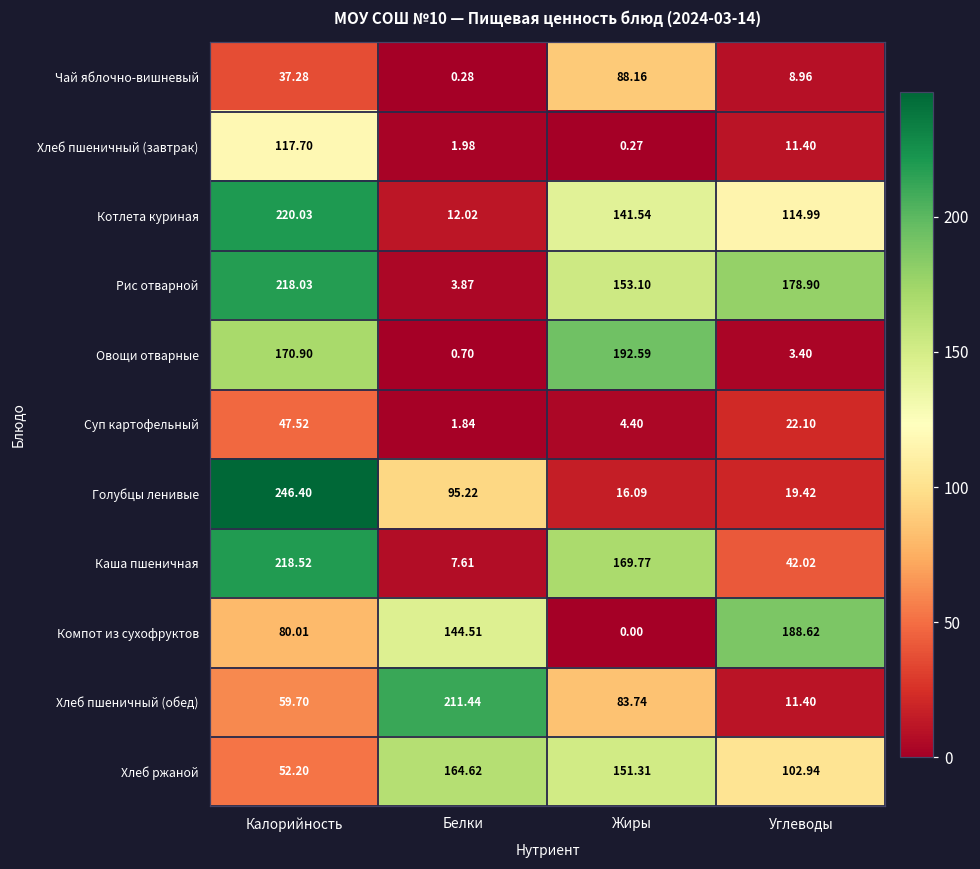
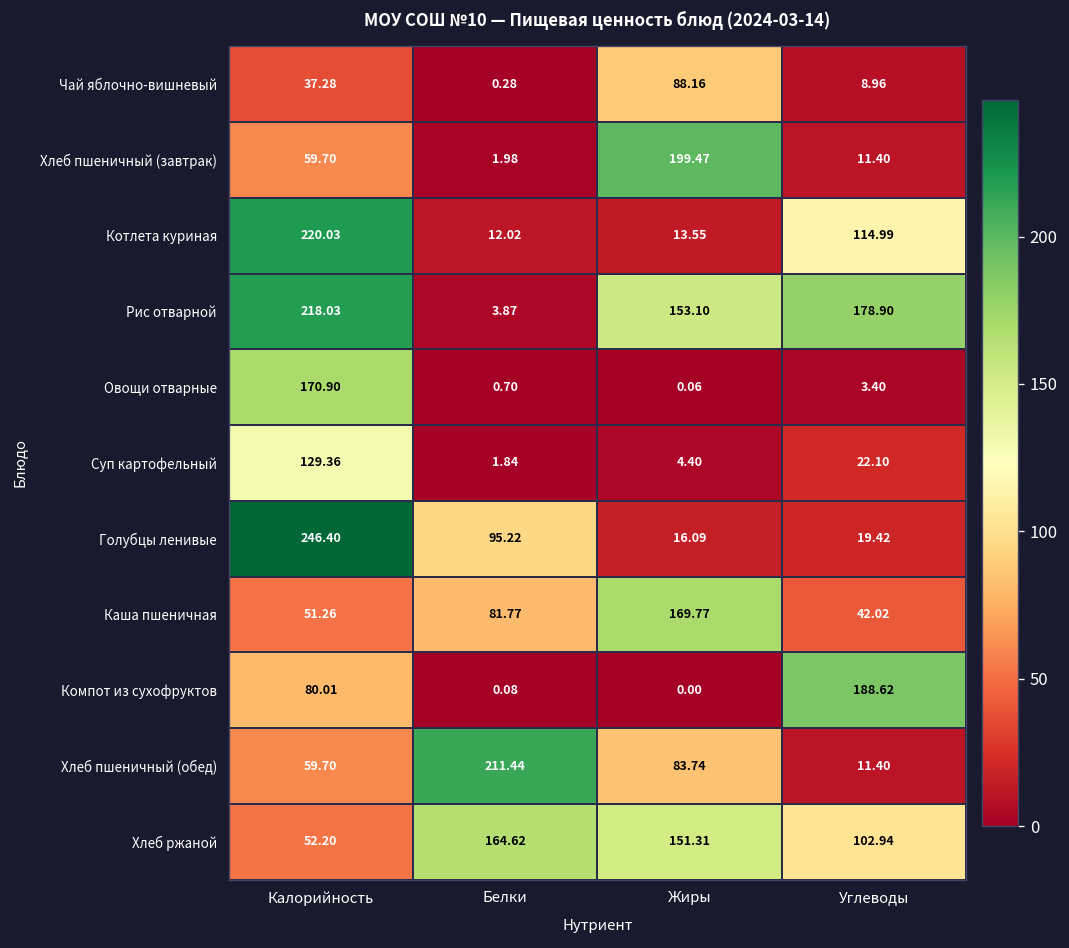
Хлеб пшеничный (завтрак), Калорийность: 117.70 -> 59.70
Хлеб пшеничный (завтрак), Жиры: 0.27 -> 199.47
Котлета куриная, Жиры: 141.54 -> 13.55
Овощи отварные, Жиры: 192.59 -> 0.06
Суп картофельный, Калорийность: 47.52 -> 129.36
Каша пшеничная, Калорийность: 218.52 -> 51.26
Каша пшеничная, Белки: 7.61 -> 81.77
Компот из сухофруктов, Белки: 144.51 -> 0.08
